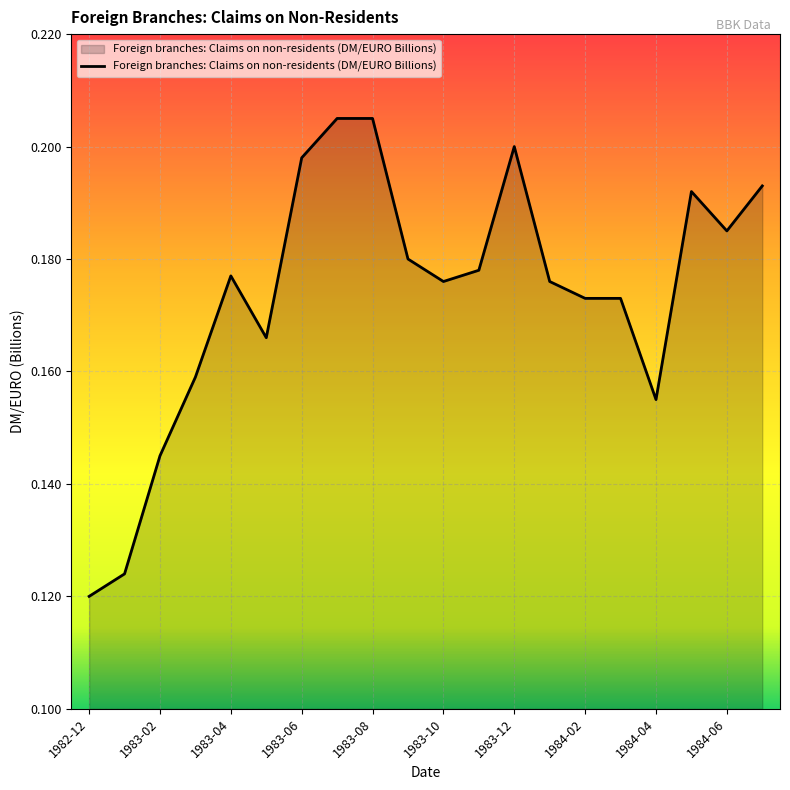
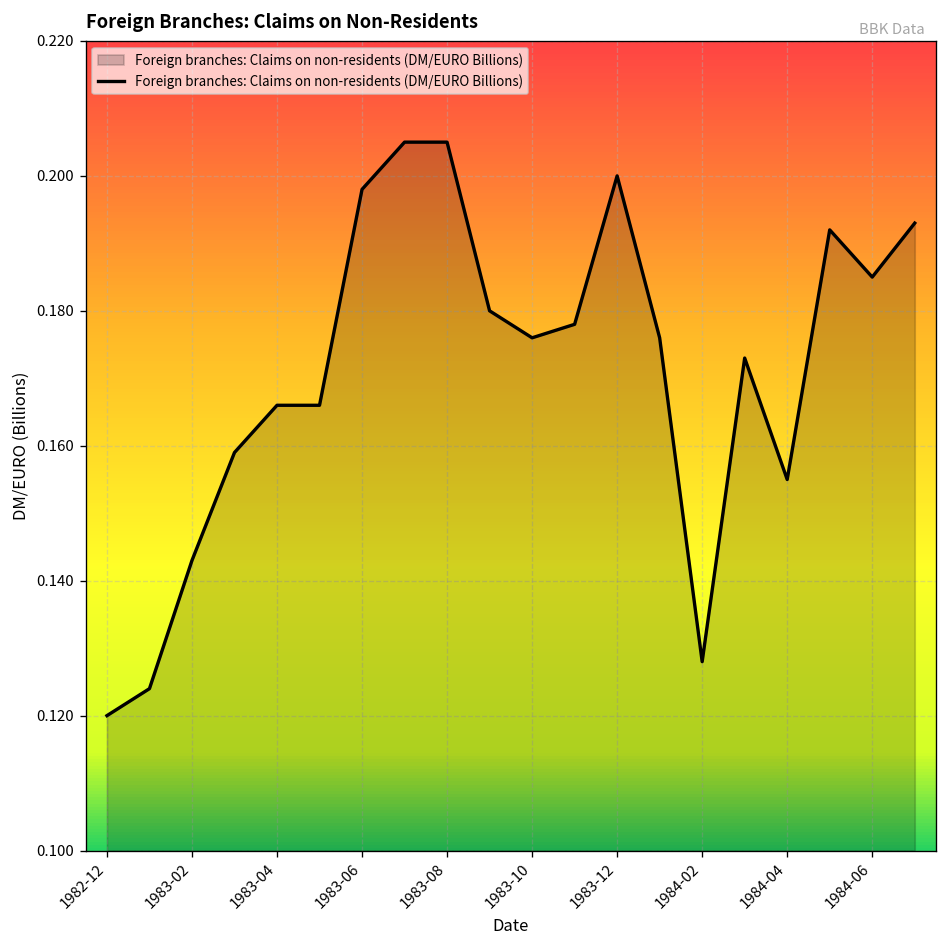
1983-02: 0.145 -> 0.143
1983-04: 0.177 -> 0.166
1984-02: 0.173 -> 0.128
